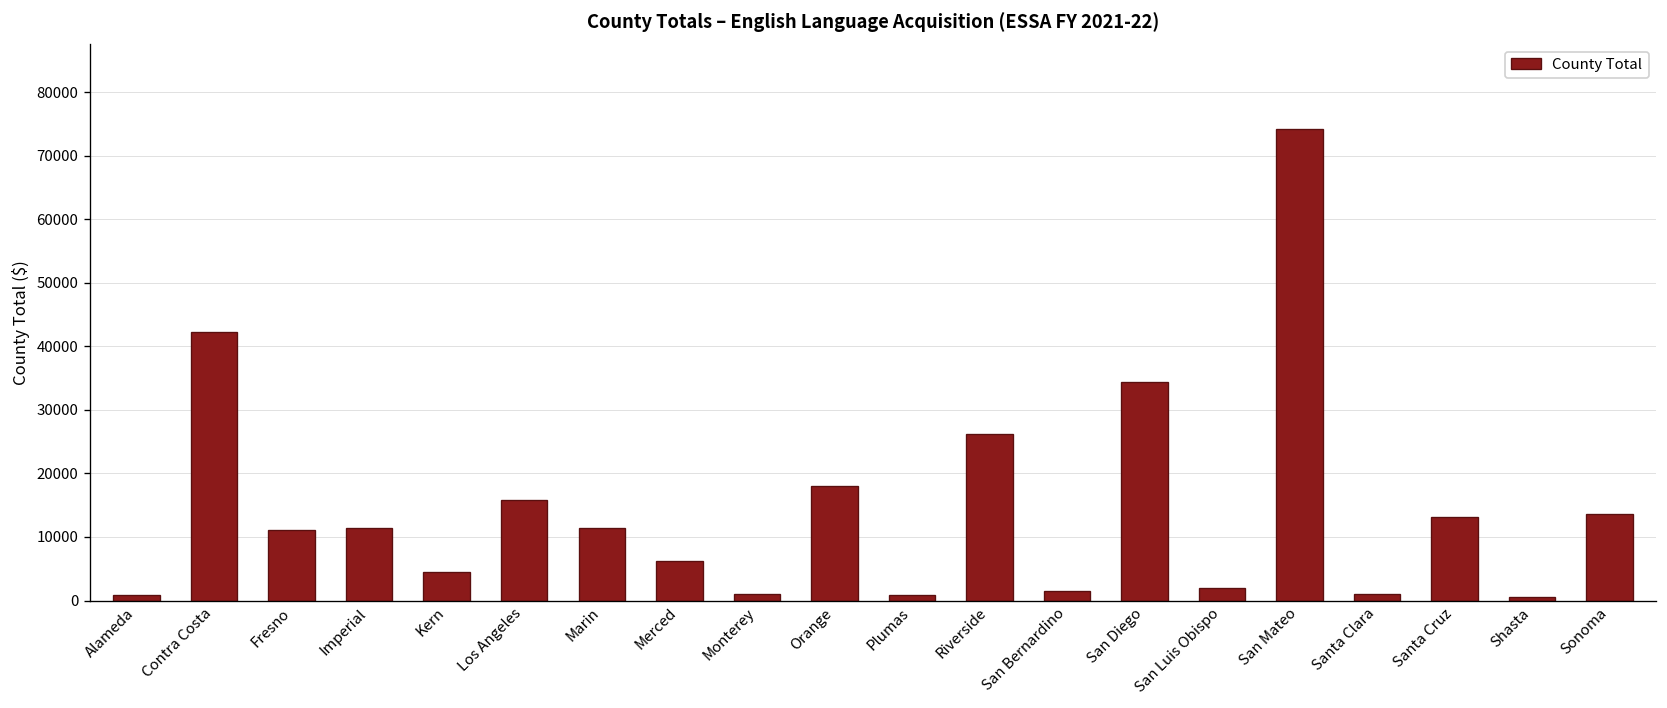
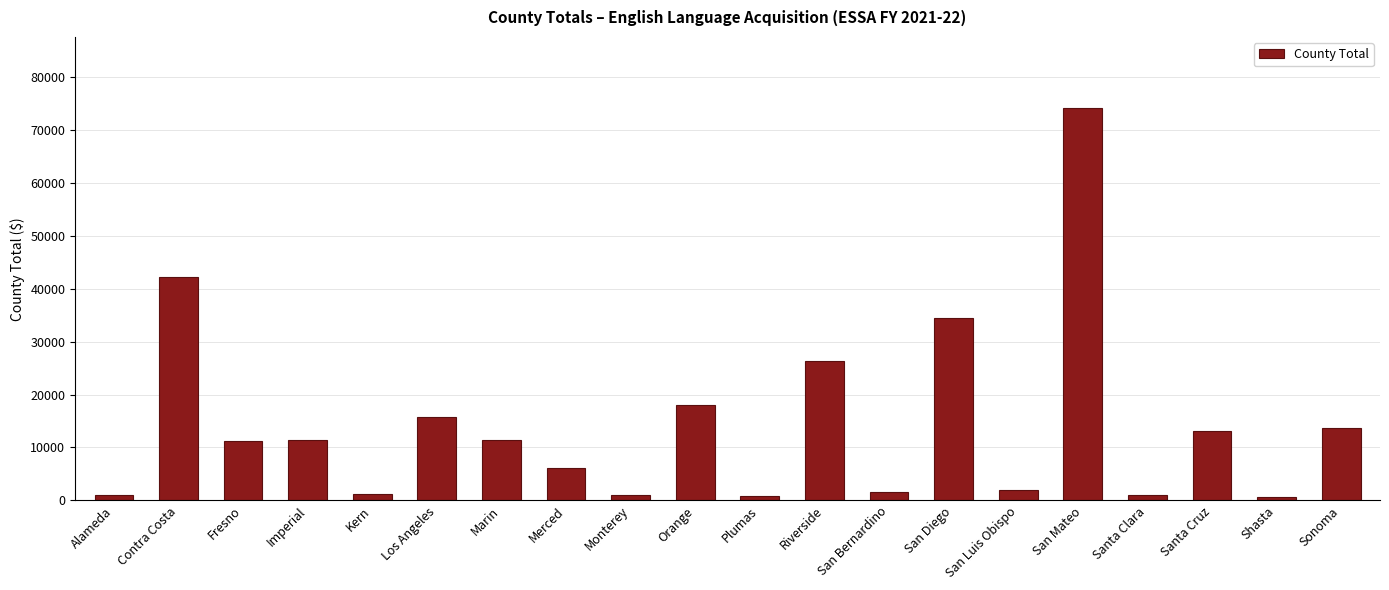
Kern: 5000 -> 1000
